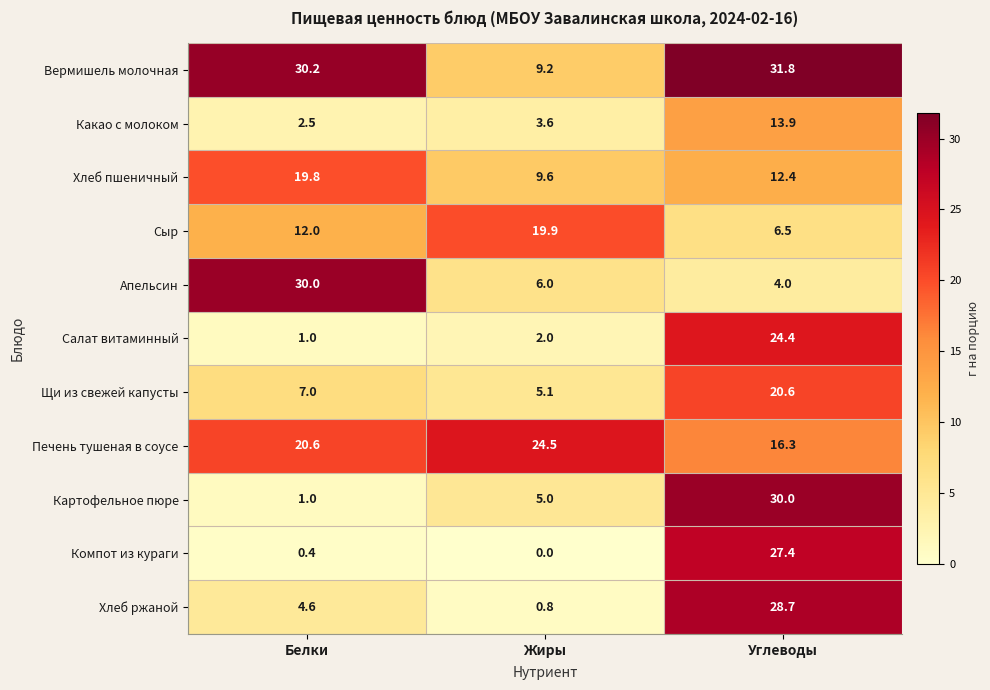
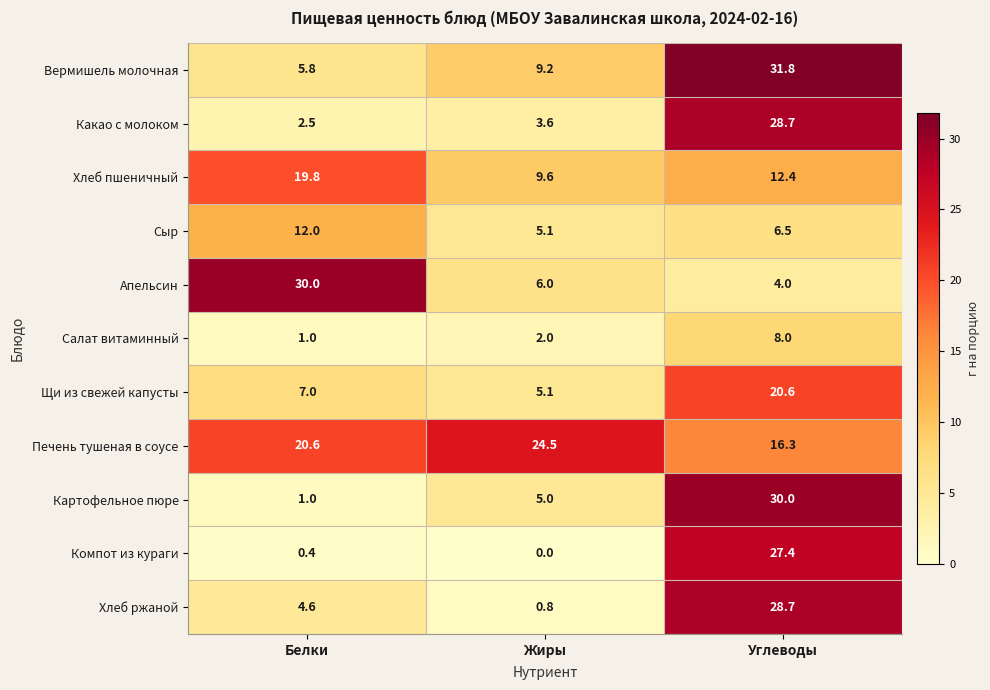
Вермишель молочная, Белки: 30.2 -> 5.8
Какао с молоком, Углеводы: 13.9 -> 28.7
Сыр, Жиры: 19.9 -> 5.1
Салат витаминный, Углеводы: 24.4 -> 8.0
